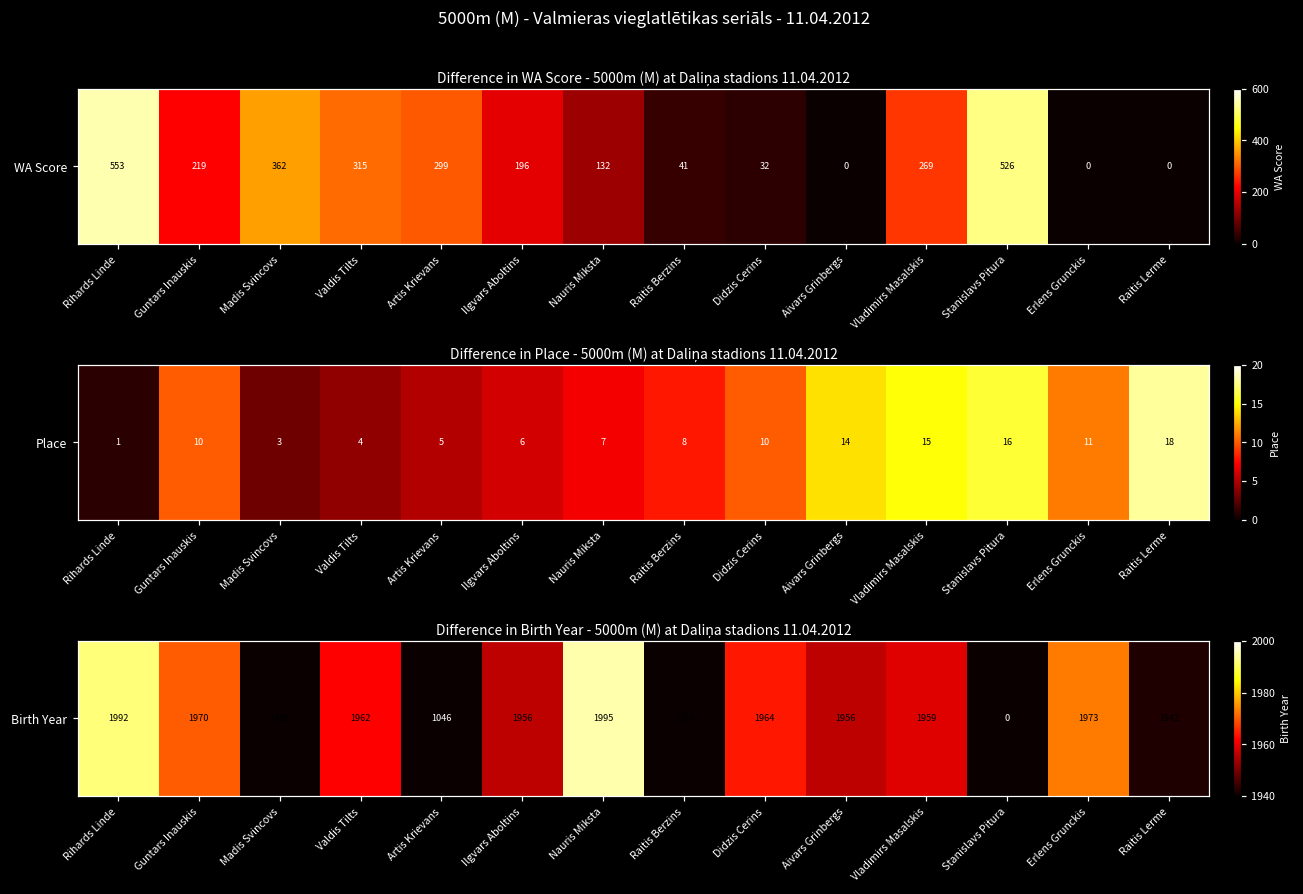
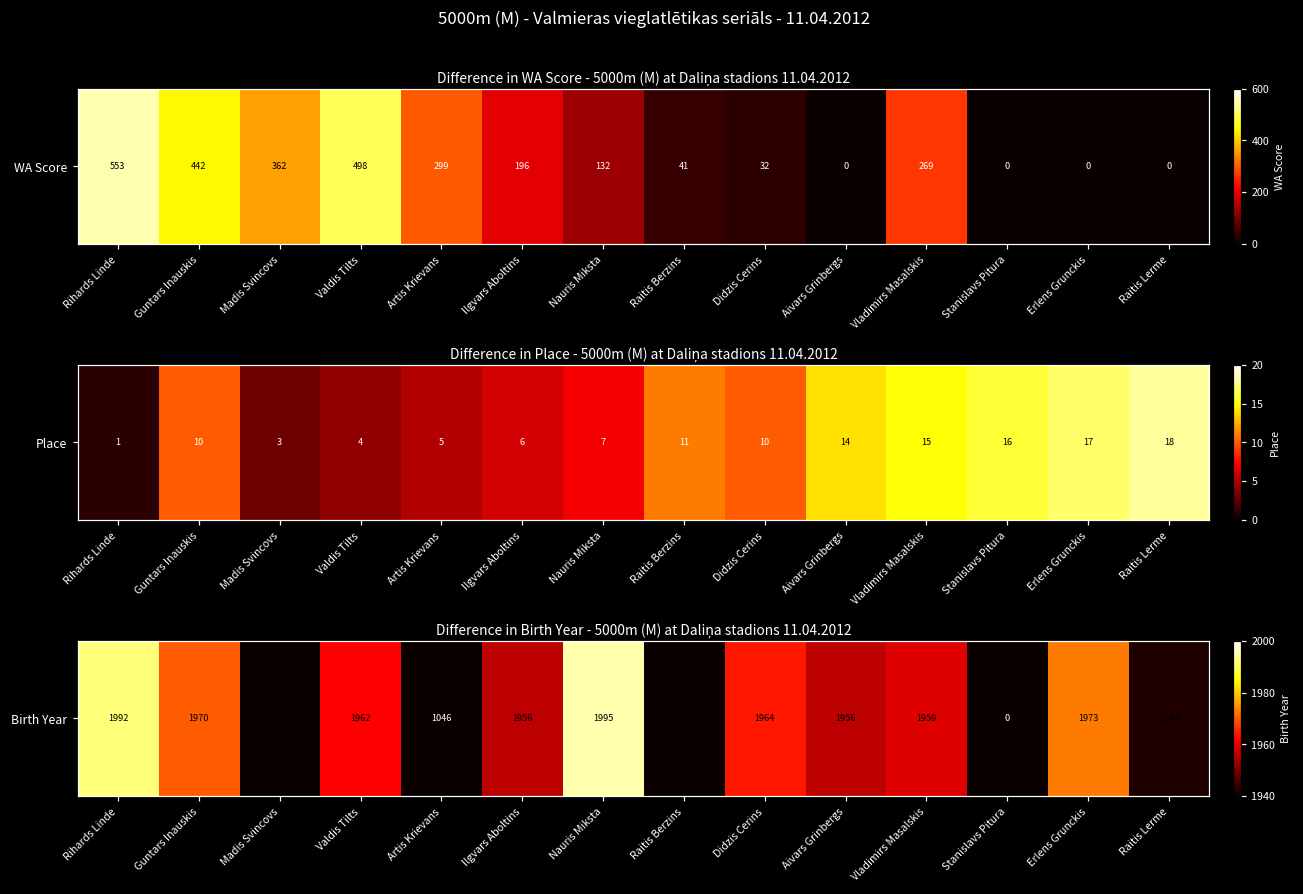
Difference in WA Score - 5000m (M) at Daliņa stadions 11.04.2012, WA Score, Guntars Inauskis: 219 -> 442
Difference in WA Score - 5000m (M) at Daliņa stadions 11.04.2012, WA Score, Valdis Tilts: 315 -> 498
Difference in WA Score - 5000m (M) at Daliņa stadions 11.04.2012, WA Score, Stanislavs Pitura: 526 -> 0
Difference in Place - 5000m (M) at Daliņa stadions 11.04.2012, Place, Raitis Berzins: 8 -> 11
Difference in Place - 5000m (M) at Daliņa stadions 11.04.2012, Place, Erlens Grunckis: 11 -> 17
